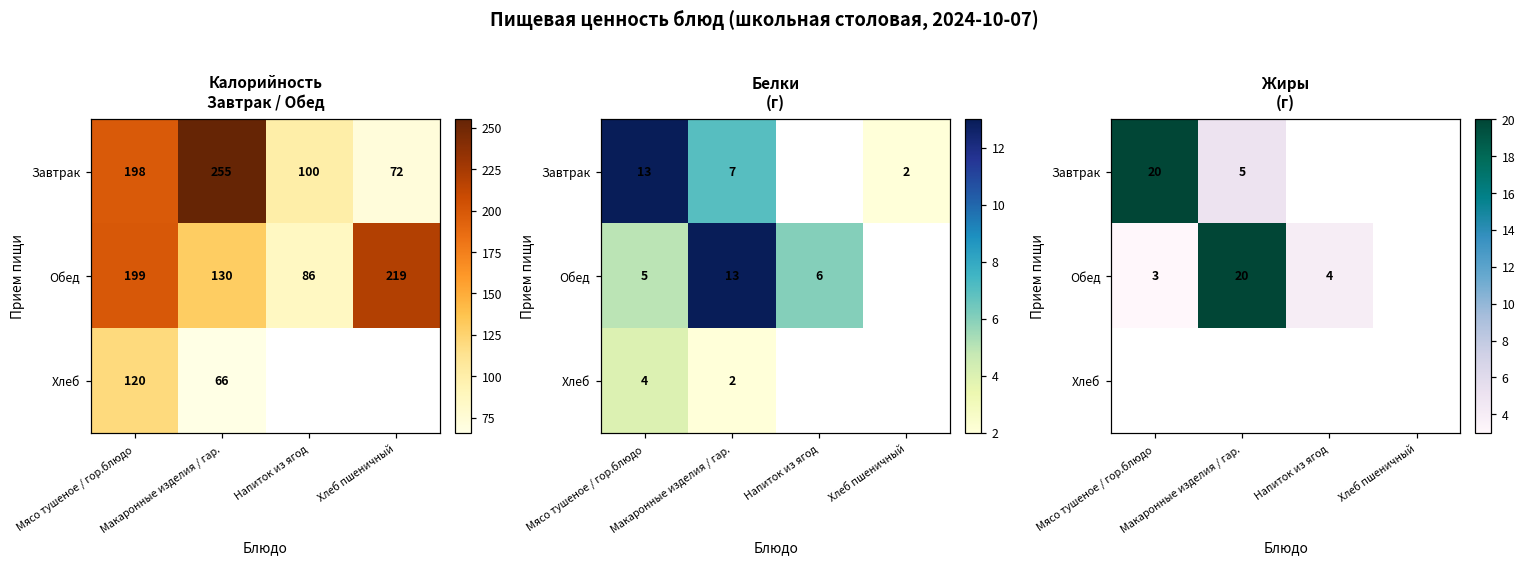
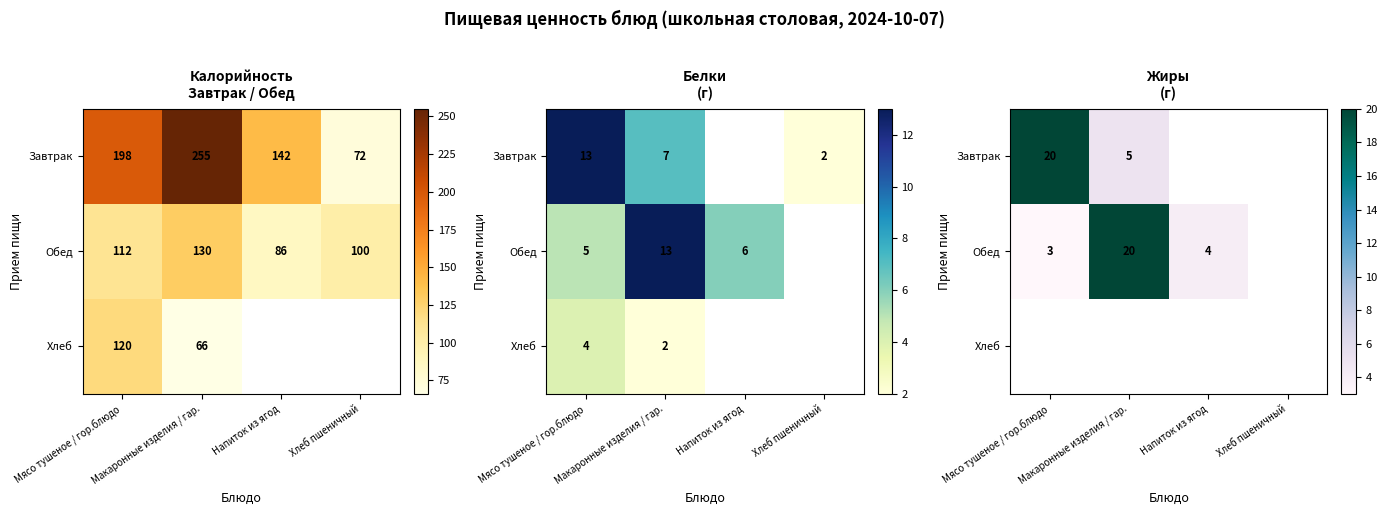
Калорийность Завтрак / Обед, Завтрак, Напиток из ягод: 100 -> 142
Калорийность Завтрак / Обед, Обед, Мясо тушеное / гор.блюдо: 199 -> 112
Калорийность Завтрак / Обед, Обед, Хлеб пшеничный: 219 -> 100
